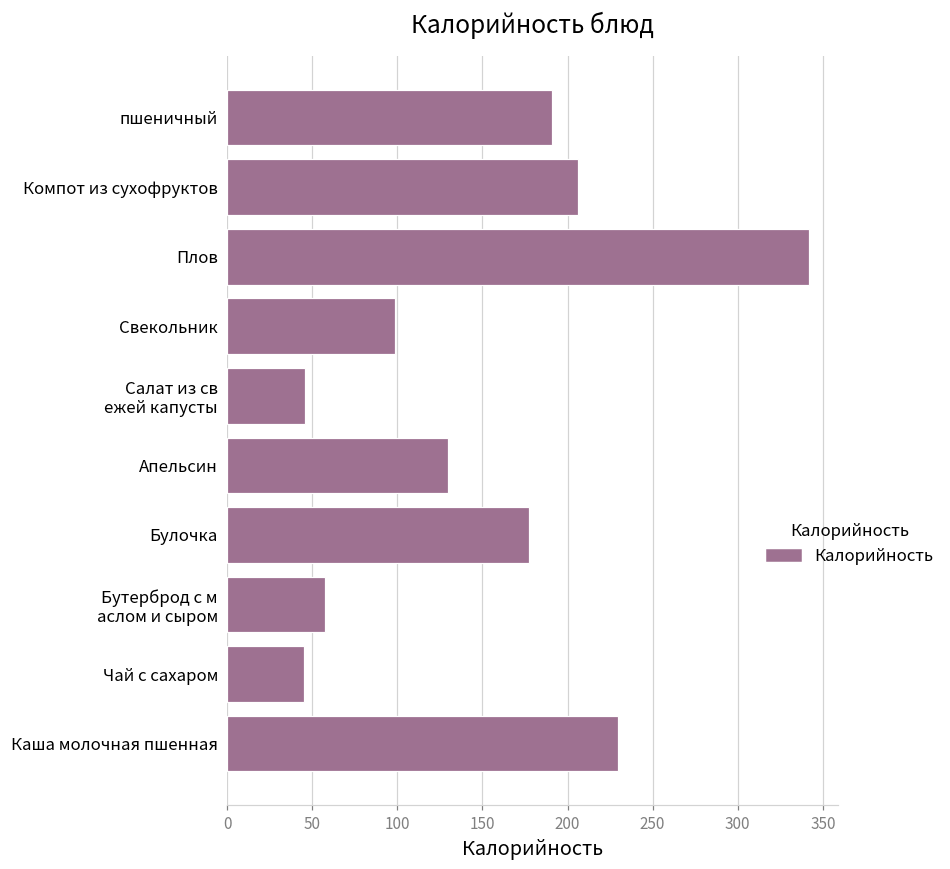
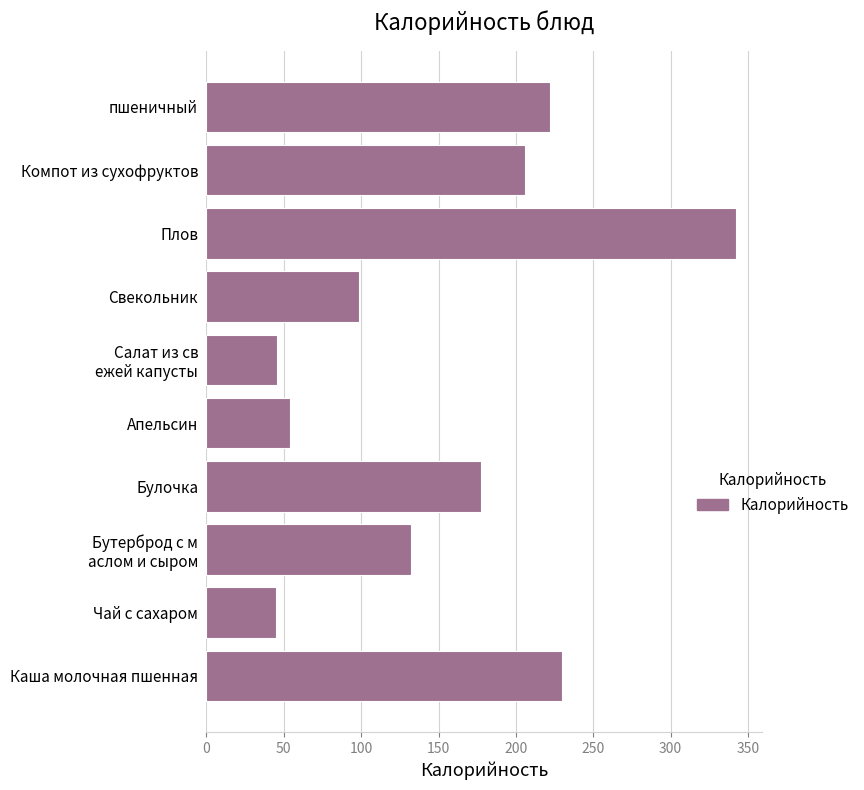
пшеничный: 191 -> 222
Апельсин: 130 -> 54
Бутерброд с м аслом и сыром: 58 -> 132
